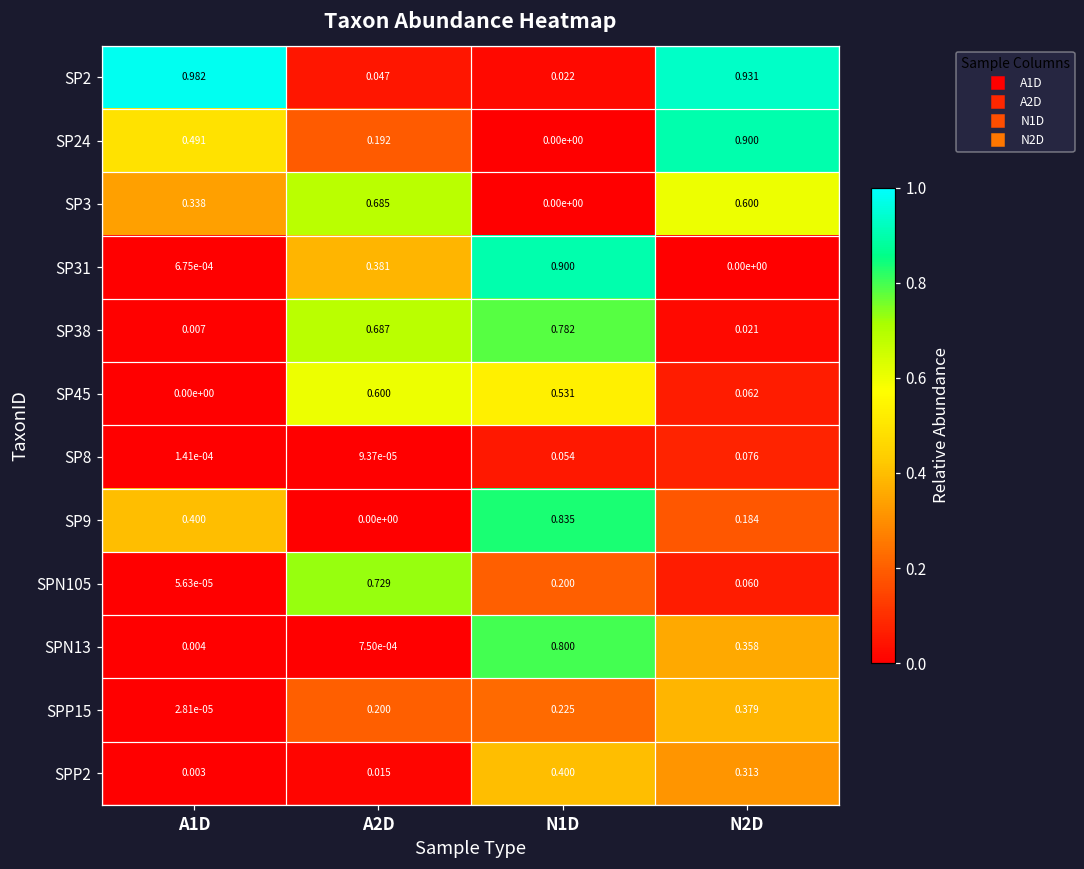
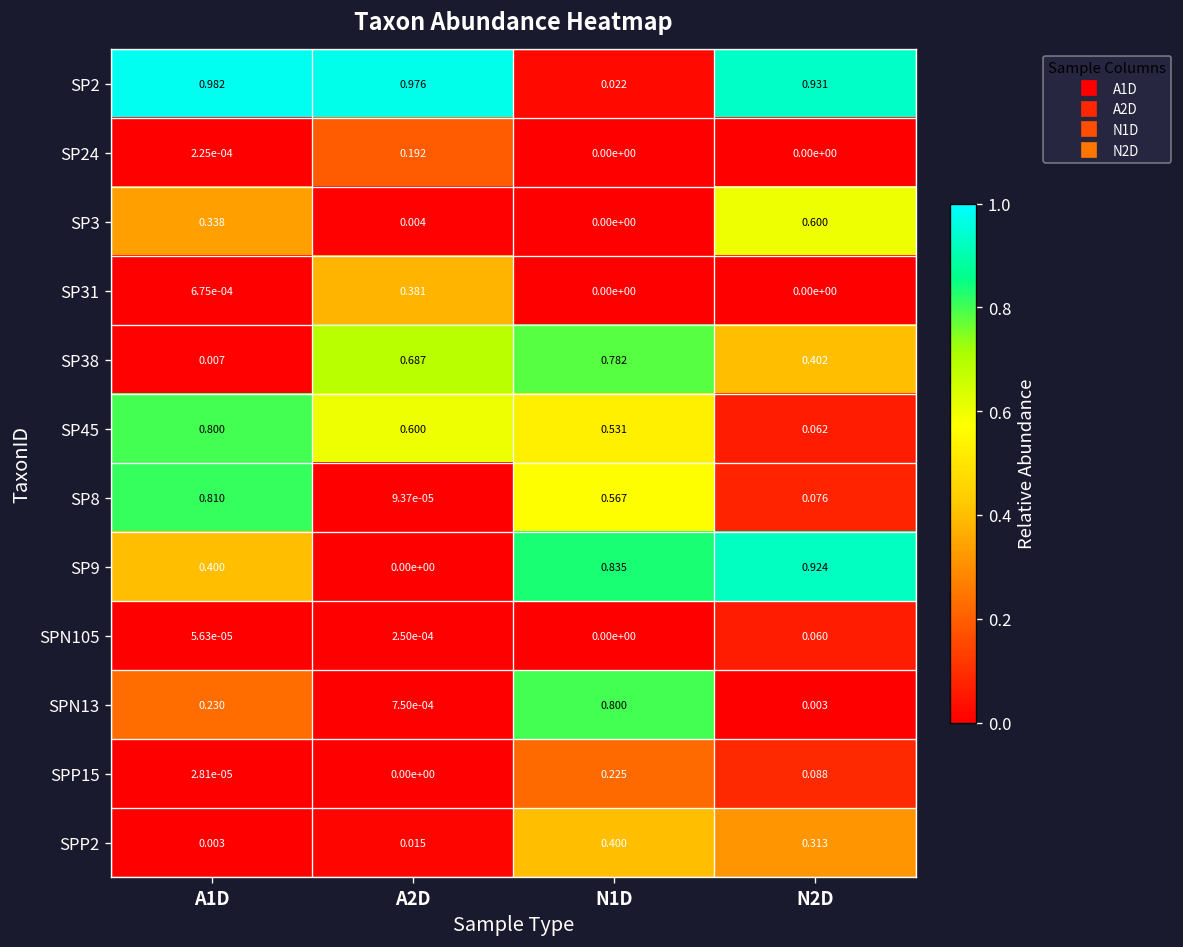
SP2, A2D: 0.047 -> 0.976
SP24, A1D: 0.491 -> 2.25e-04
SP24, N2D: 0.900 -> 0.00e+00
SP3, A2D: 0.685 -> 0.004
SP31, N1D: 0.900 -> 0.00e+00
SP38, N2D: 0.021 -> 0.402
SP45, A1D: 0.00e+00 -> 0.800
SP8, A1D: 1.41e-04 -> 0.810
SP8, N1D: 0.054 -> 0.567
SP9, N2D: 0.184 -> 0.924
SPN105, A2D: 0.729 -> 2.50e-04
SPN105, N1D: 0.200 -> 0.00e+00
SPN13, A1D: 0.004 -> 0.230
SPN13, N2D: 0.358 -> 0.003
SPP15, A2D: 0.200 -> 0.00e+00
SPP15, N2D: 0.379 -> 0.088
